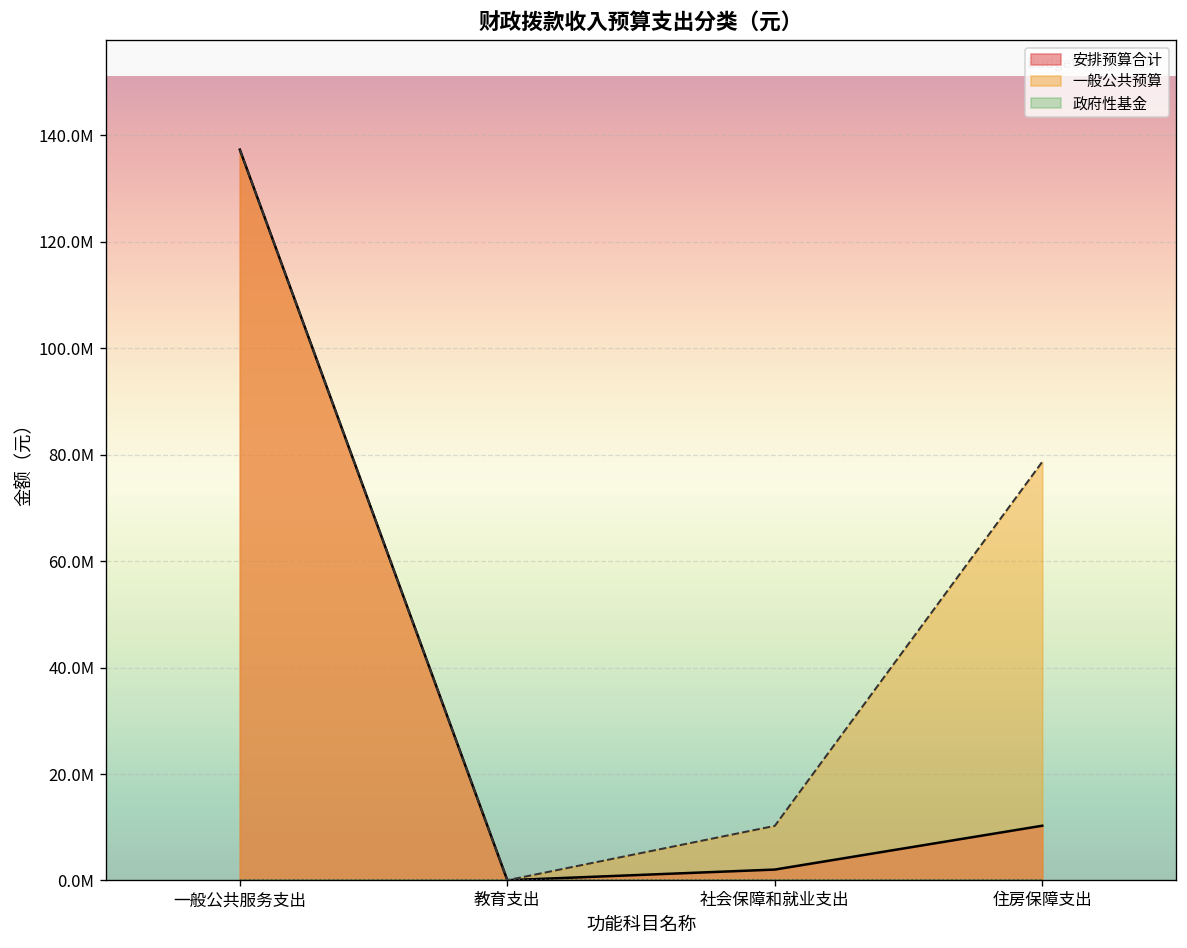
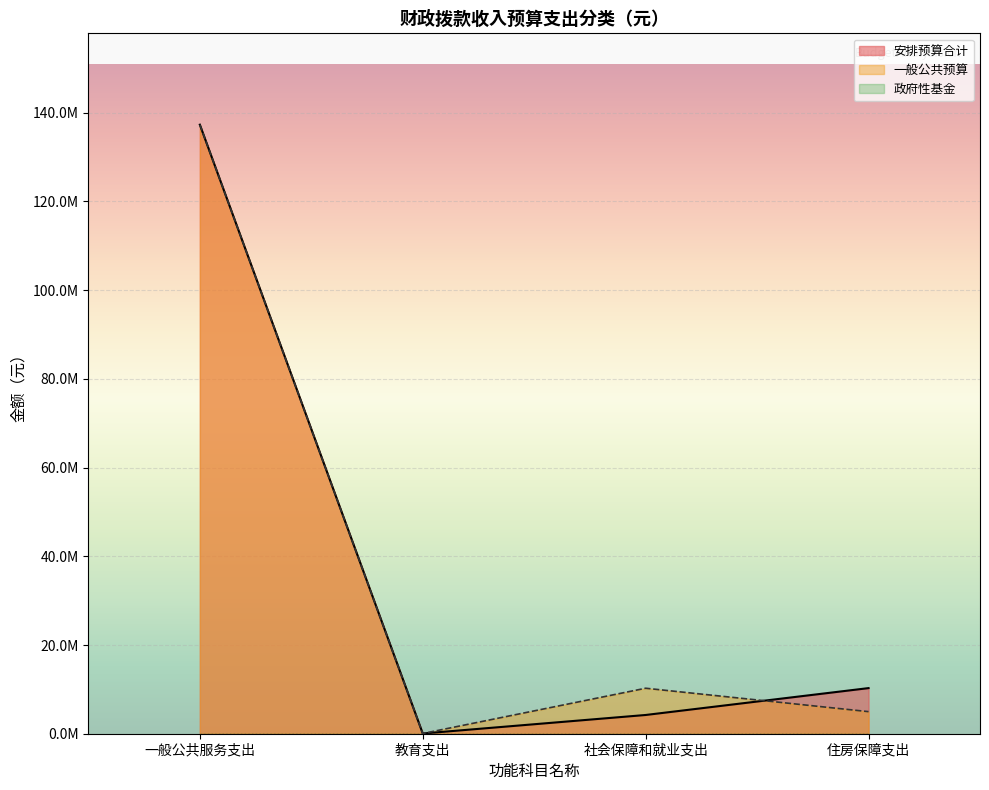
安排预算合计, 社会保障和就业支出: 2000000 -> 4000000
一般公共预算, 住房保障支出: 79000000 -> 5000000
